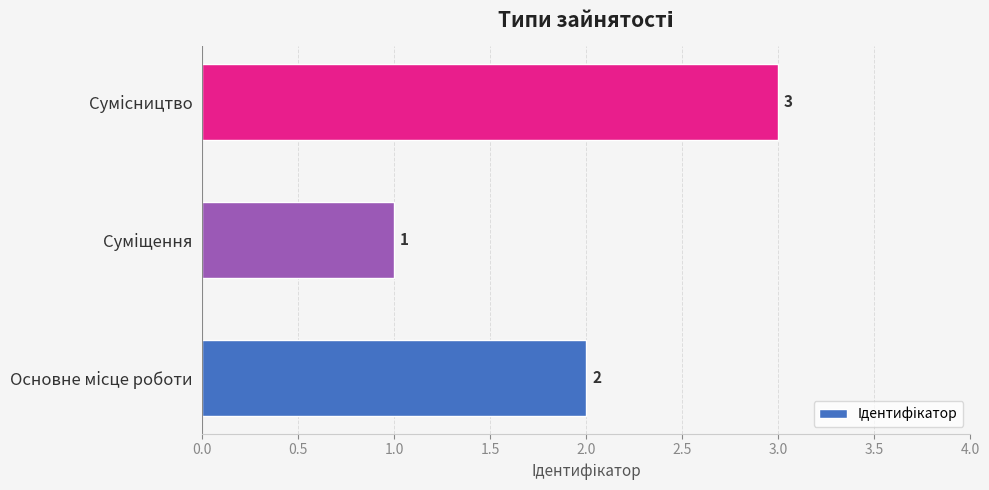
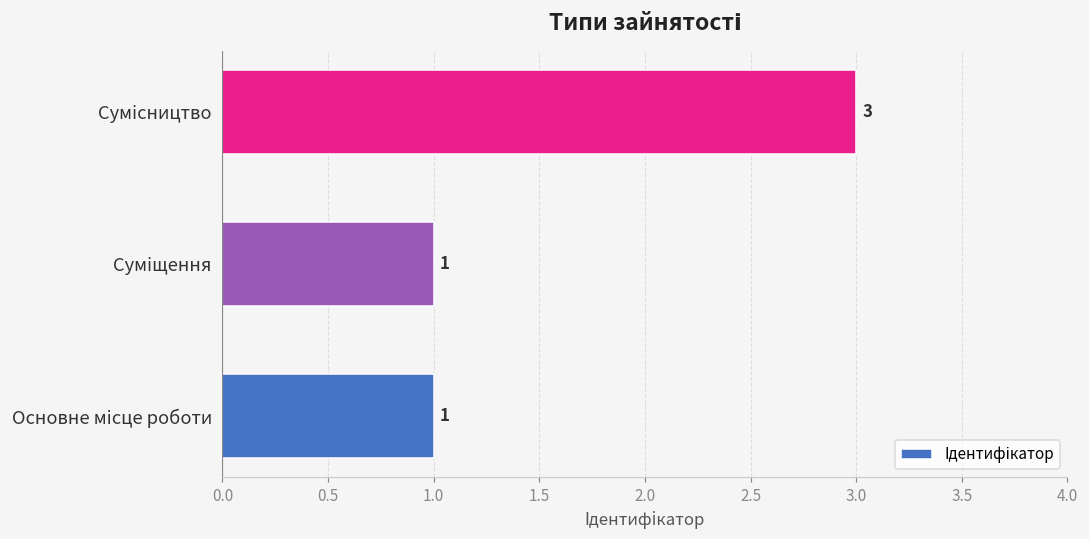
Основне місце роботи: 2 -> 1
